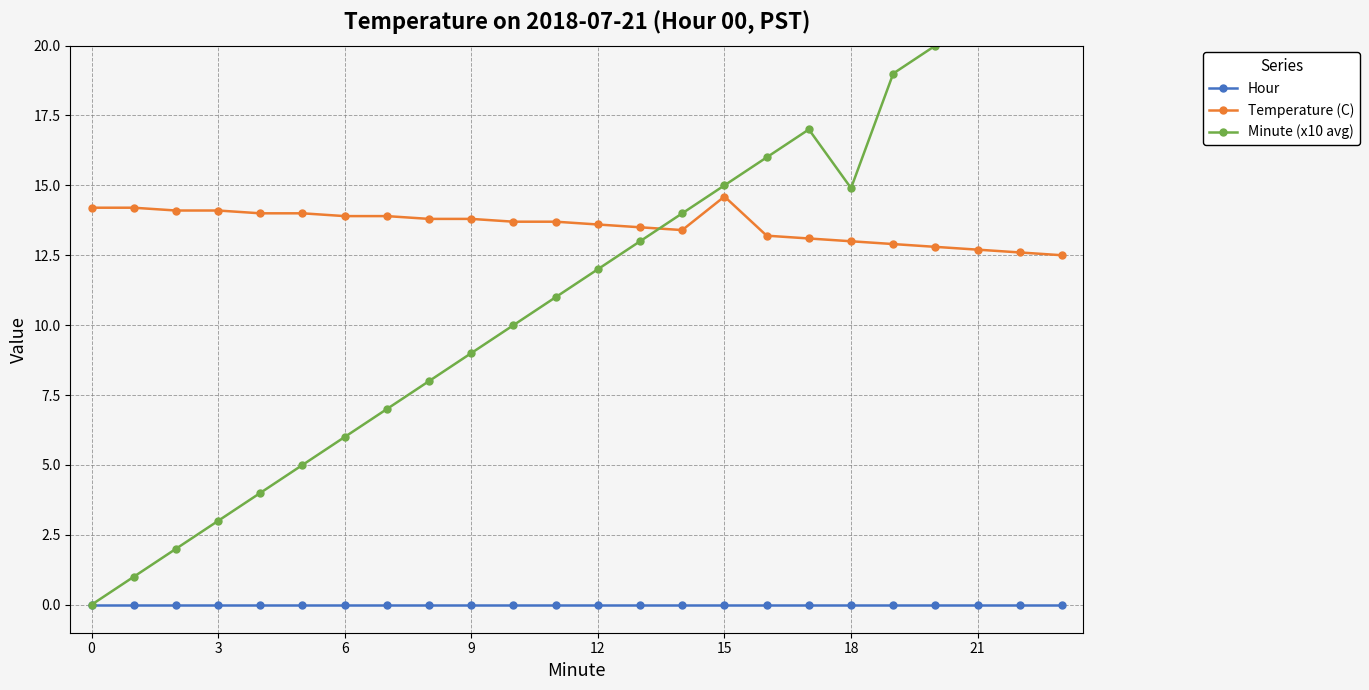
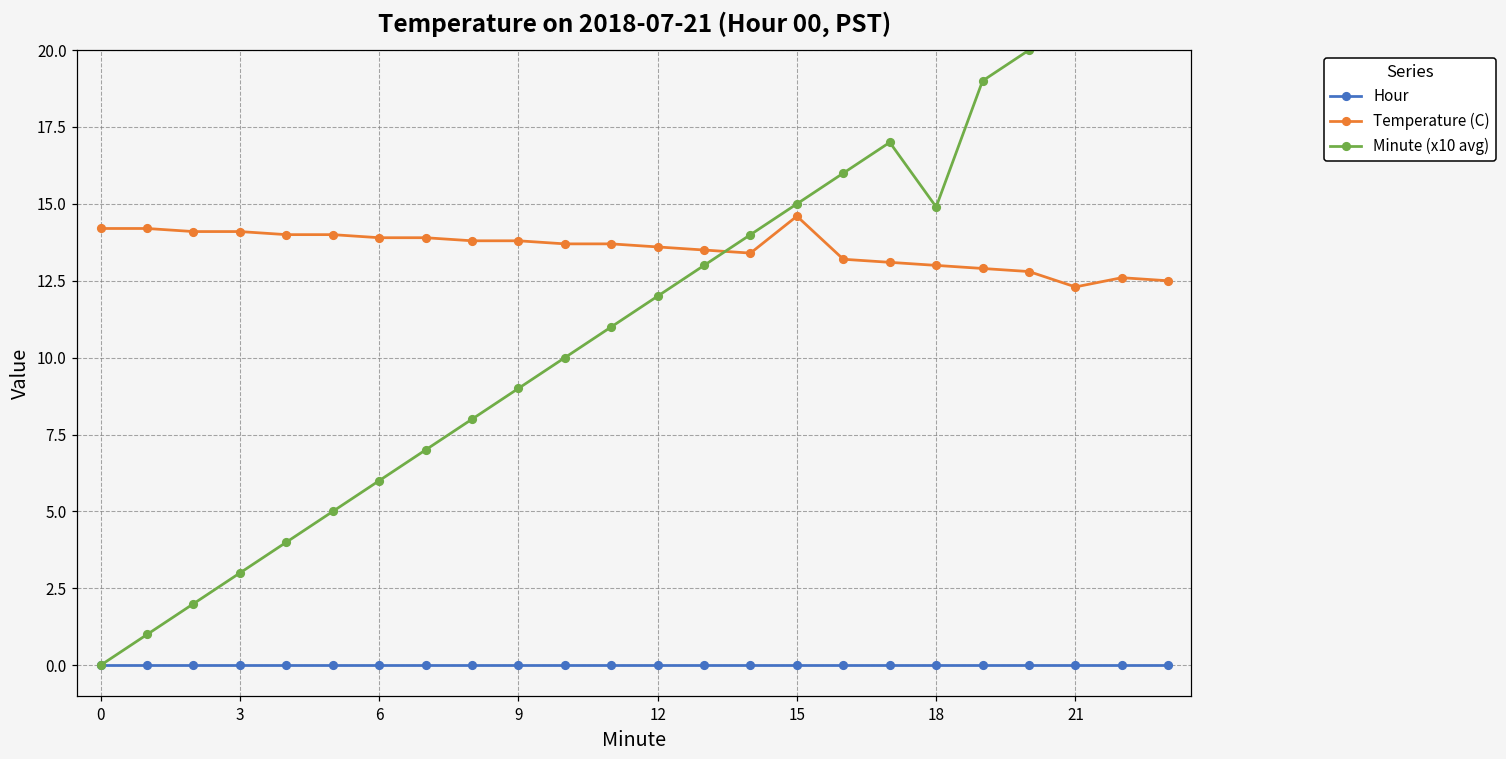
Temperature (C), 21: 12.7 -> 12.3
